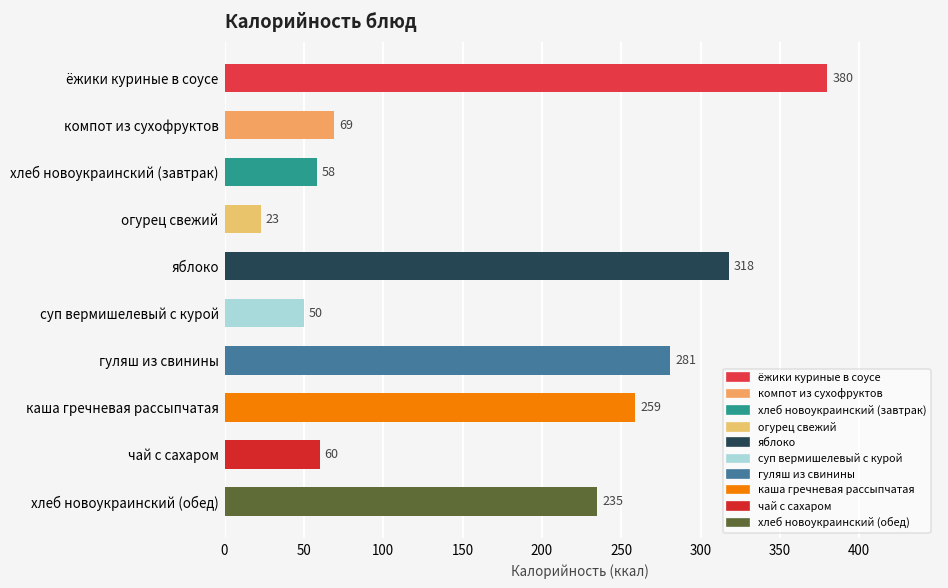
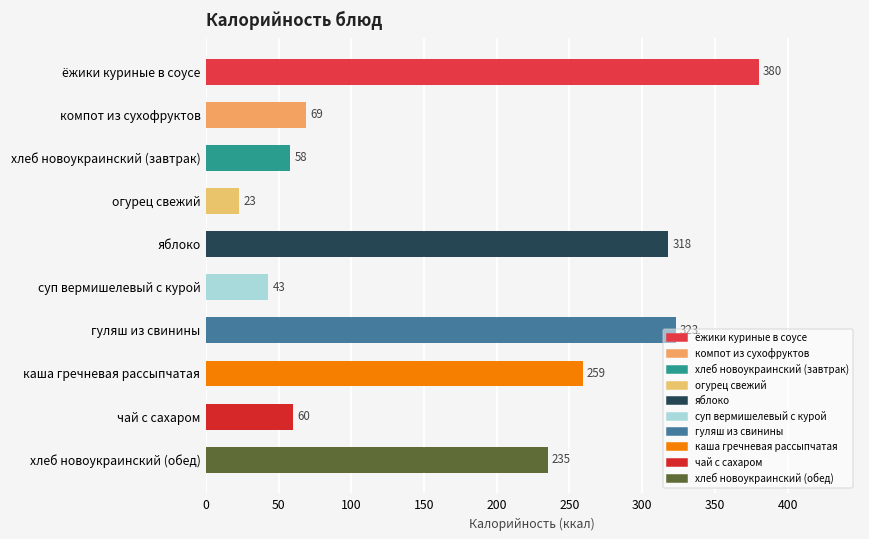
суп вермишелевый с курой: 50 -> 43
гуляш из свинины: 281 -> 323
